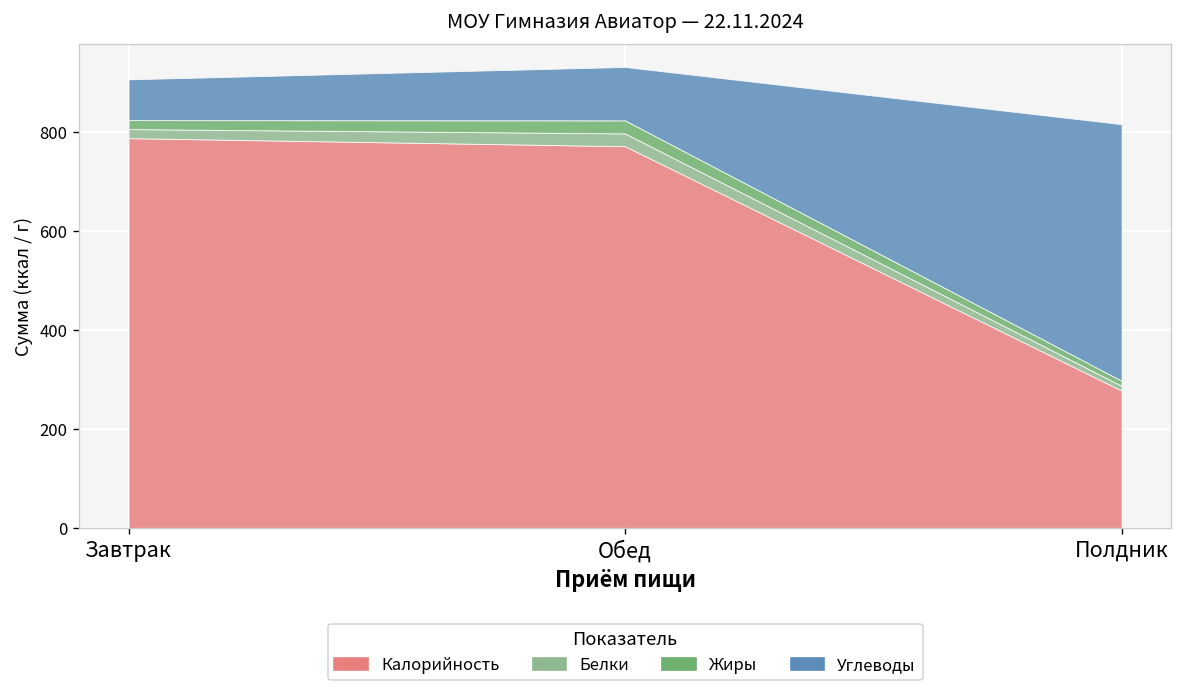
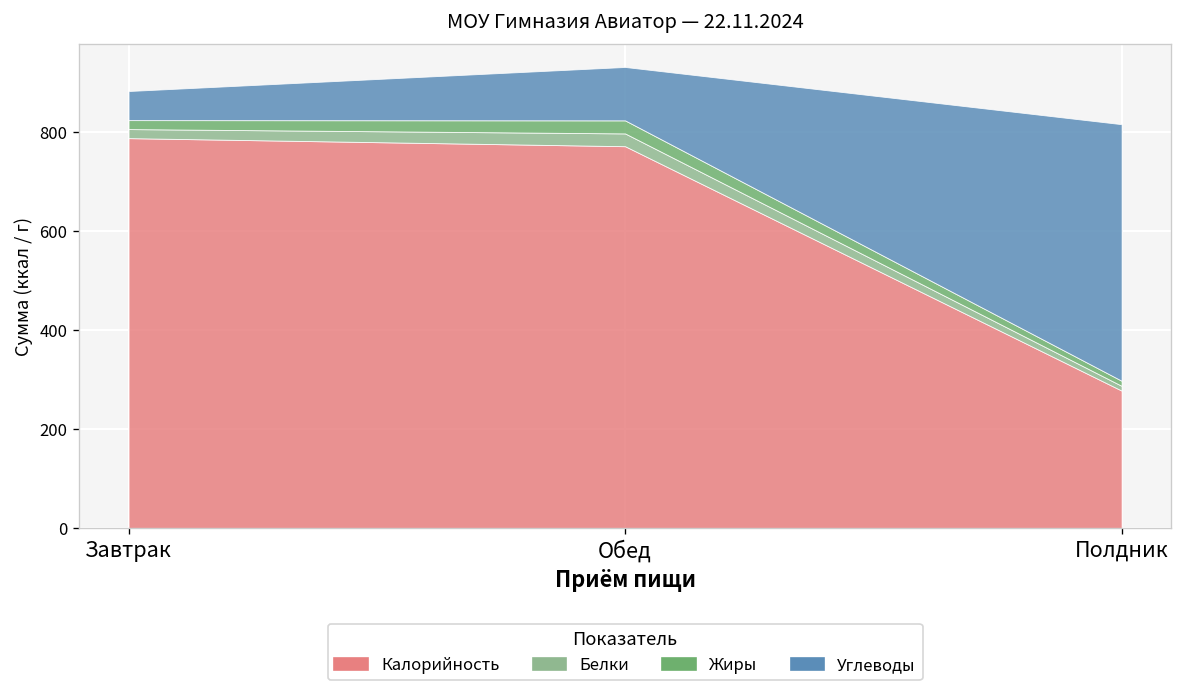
Углеводы, Завтрак: 80 -> 60
